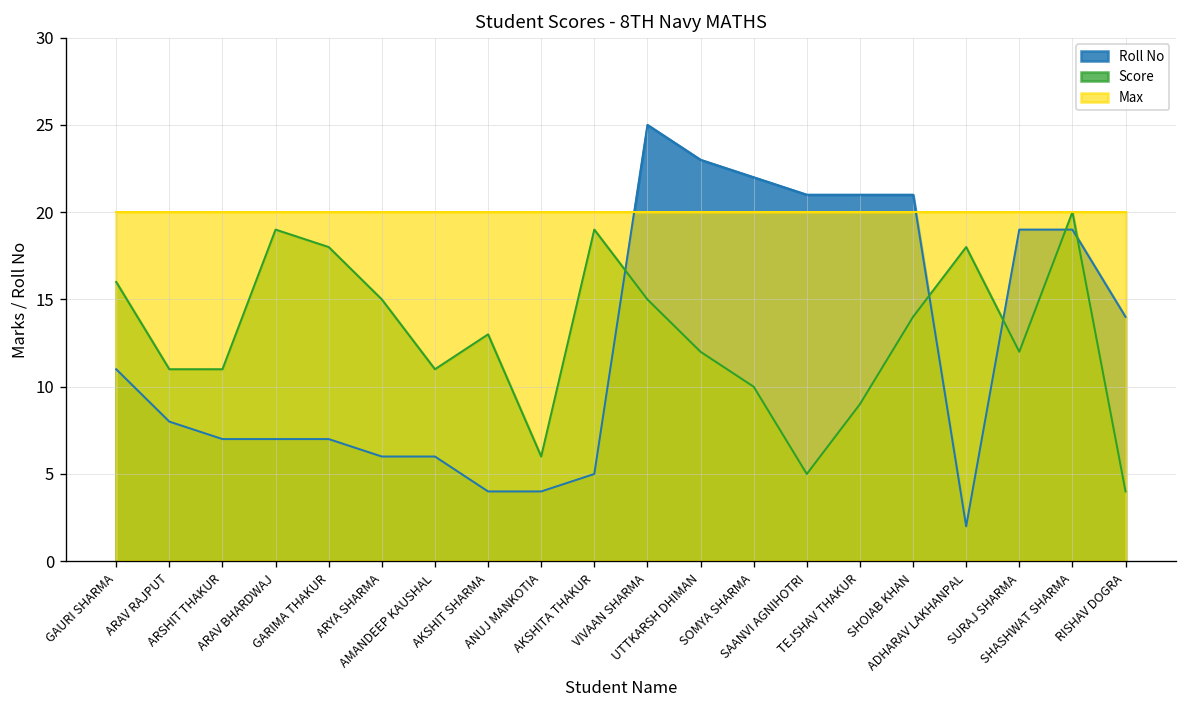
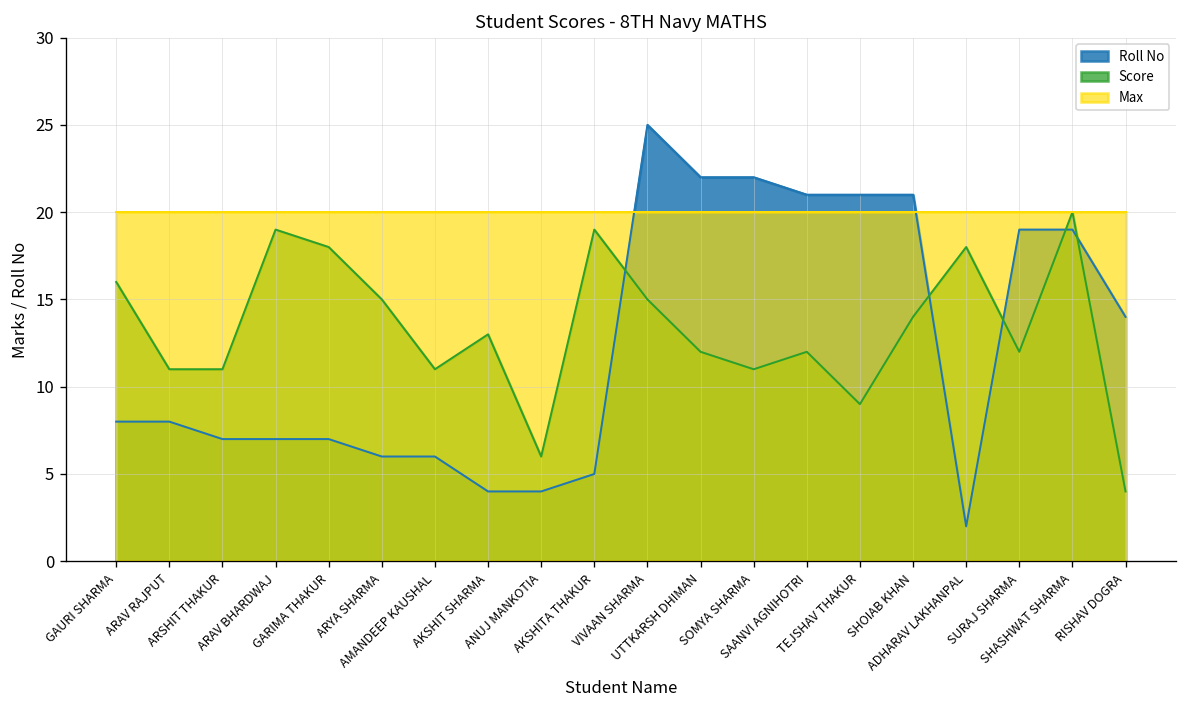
Roll No, GAURI SHARMA: 11 -> 8
Roll No, UTTKARSH DHIMAN: 23 -> 22
Score, SOMYA SHARMA: 10 -> 11
Score, SAANVI AGNIHOTRI: 5 -> 12
